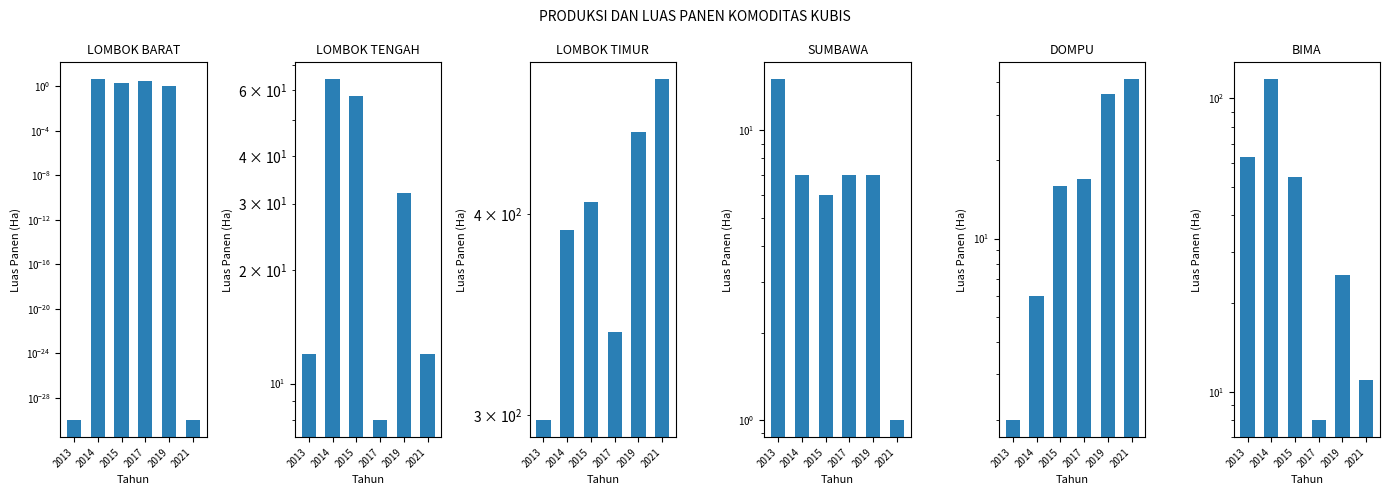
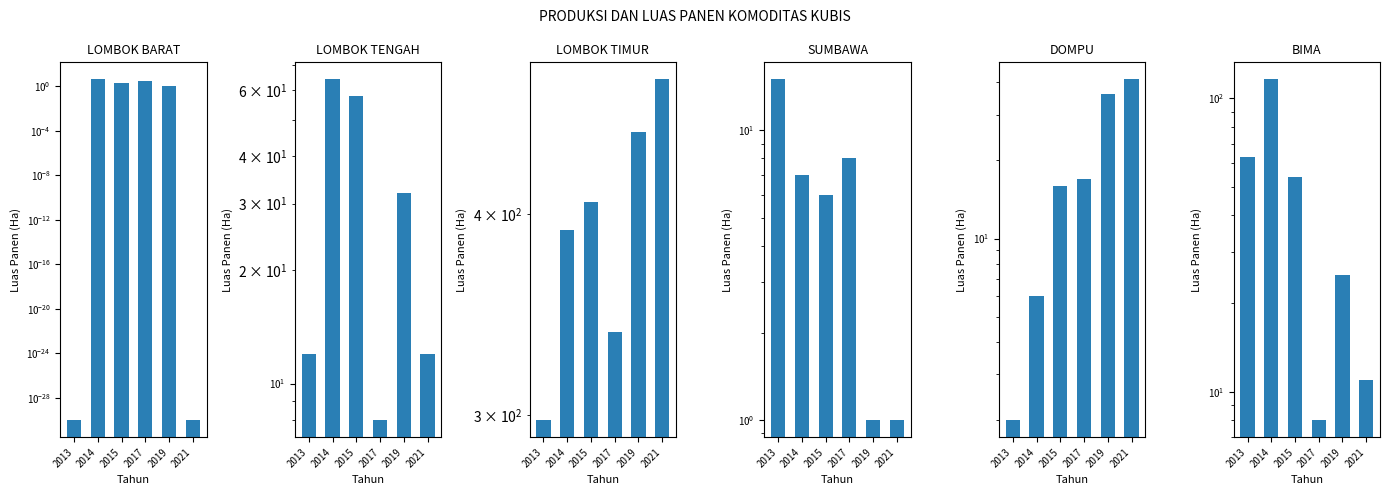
SUMBAWA, 2017: 7 -> 8
SUMBAWA, 2019: 7 -> 1
